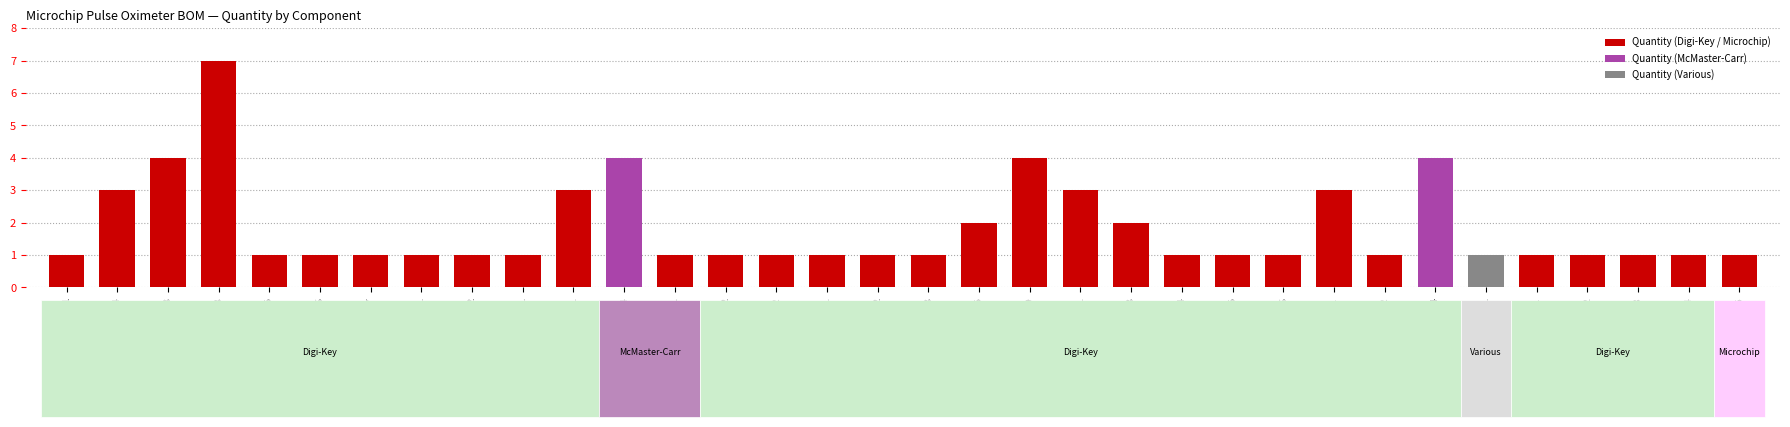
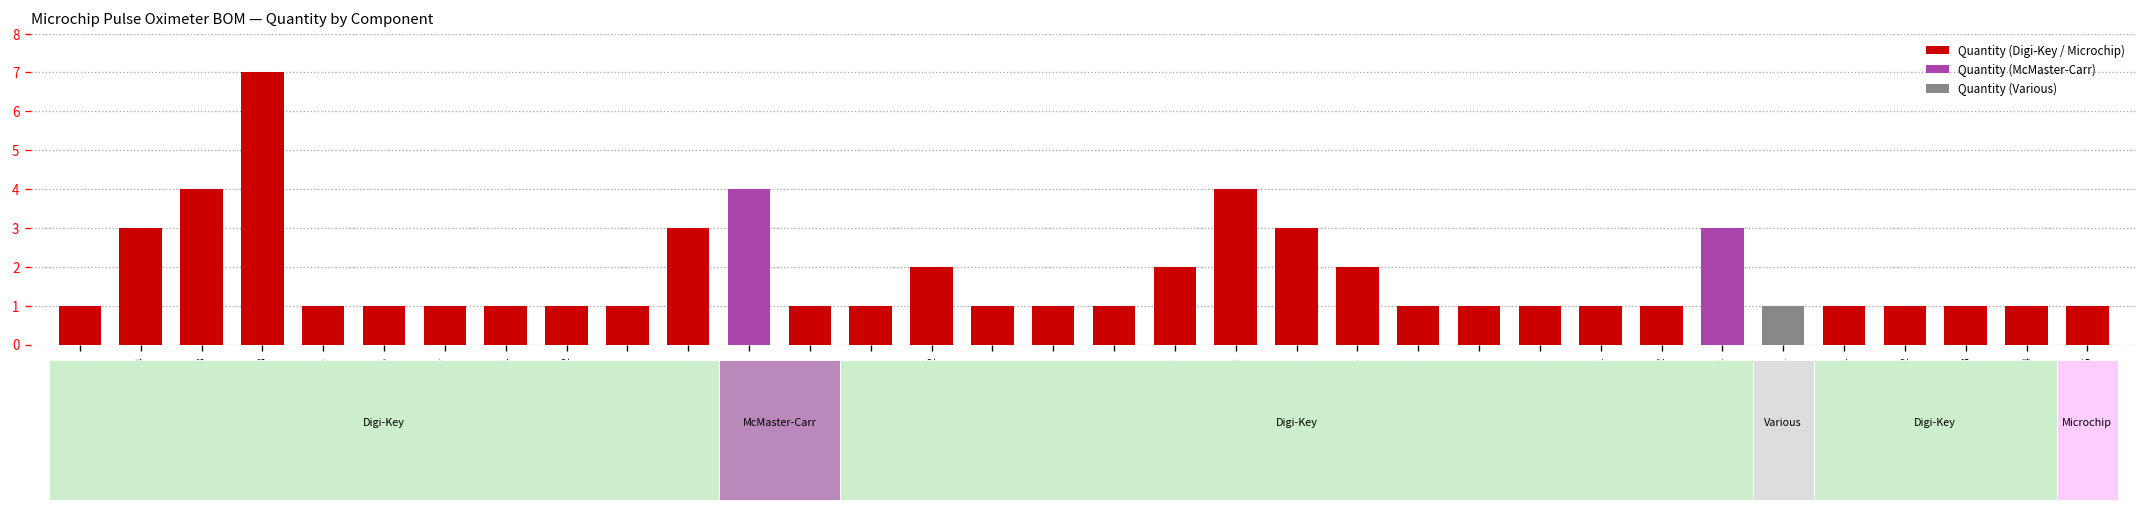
Q1-Q2: 1 -> 2
S1: 3 -> 1
SCREW1-4: 4 -> 3
